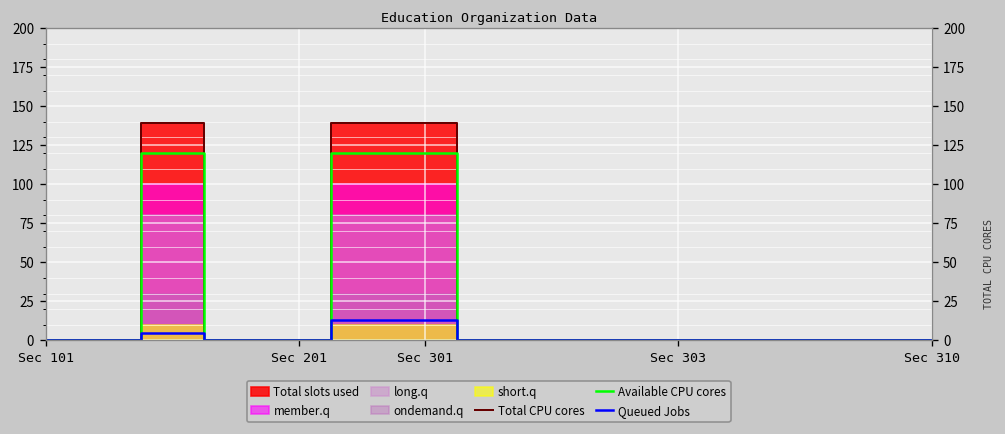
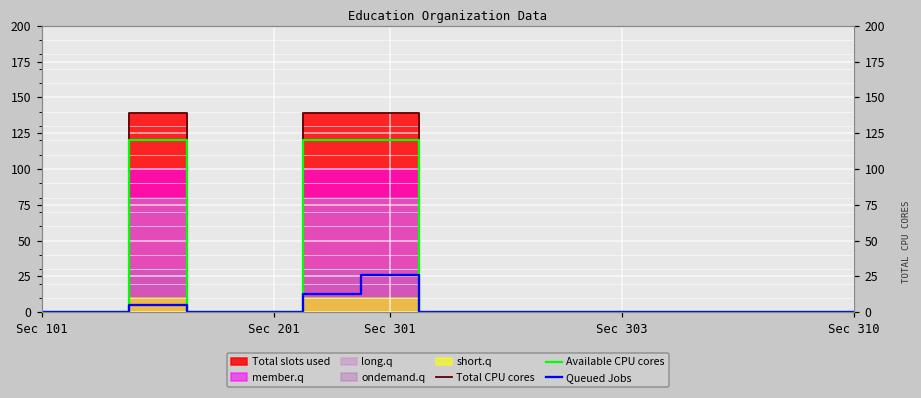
Queued Jobs, Sec 301: 13 -> 26
